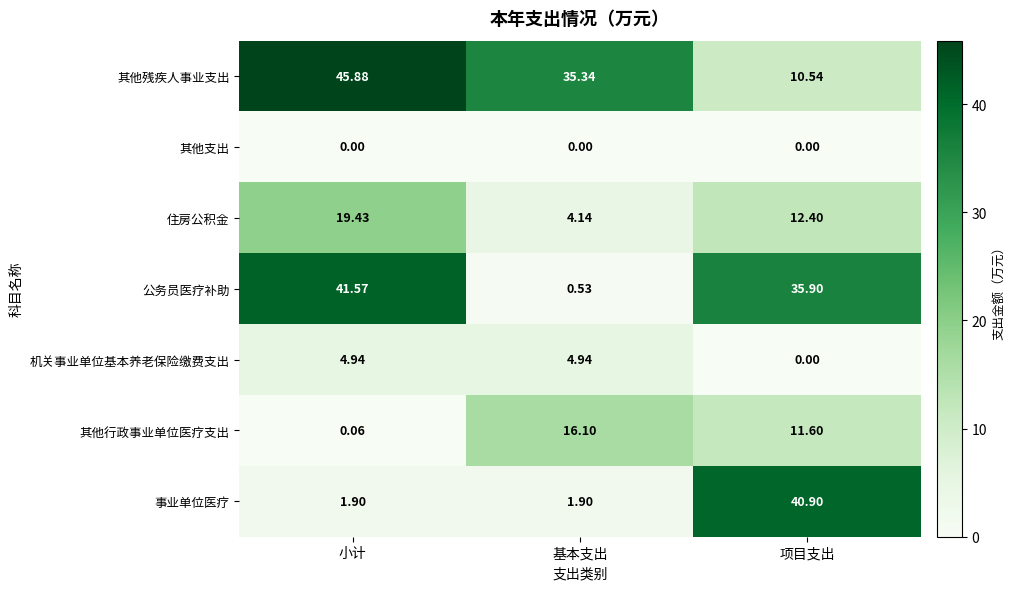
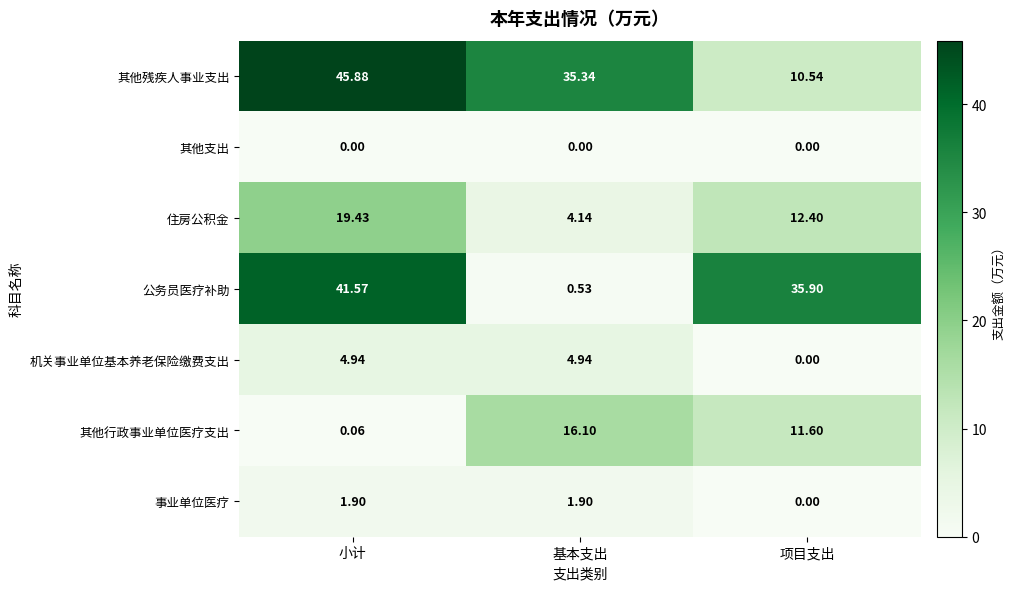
事业单位医疗, 项目支出: 40.90 -> 0.00
